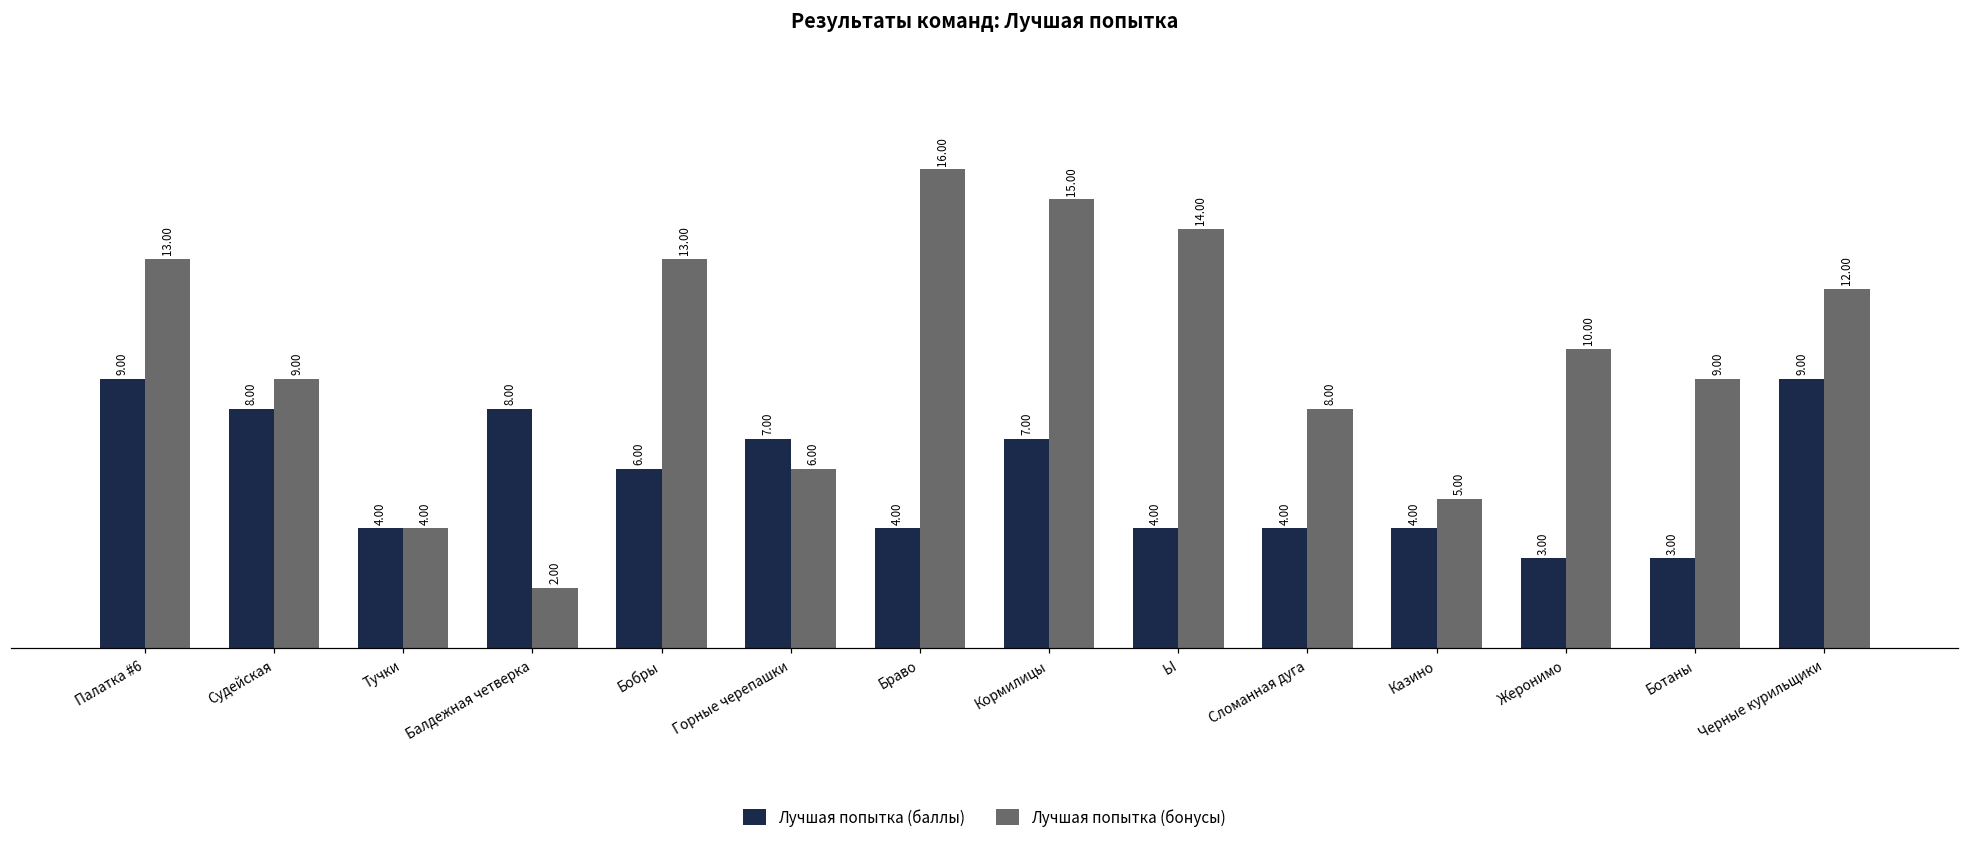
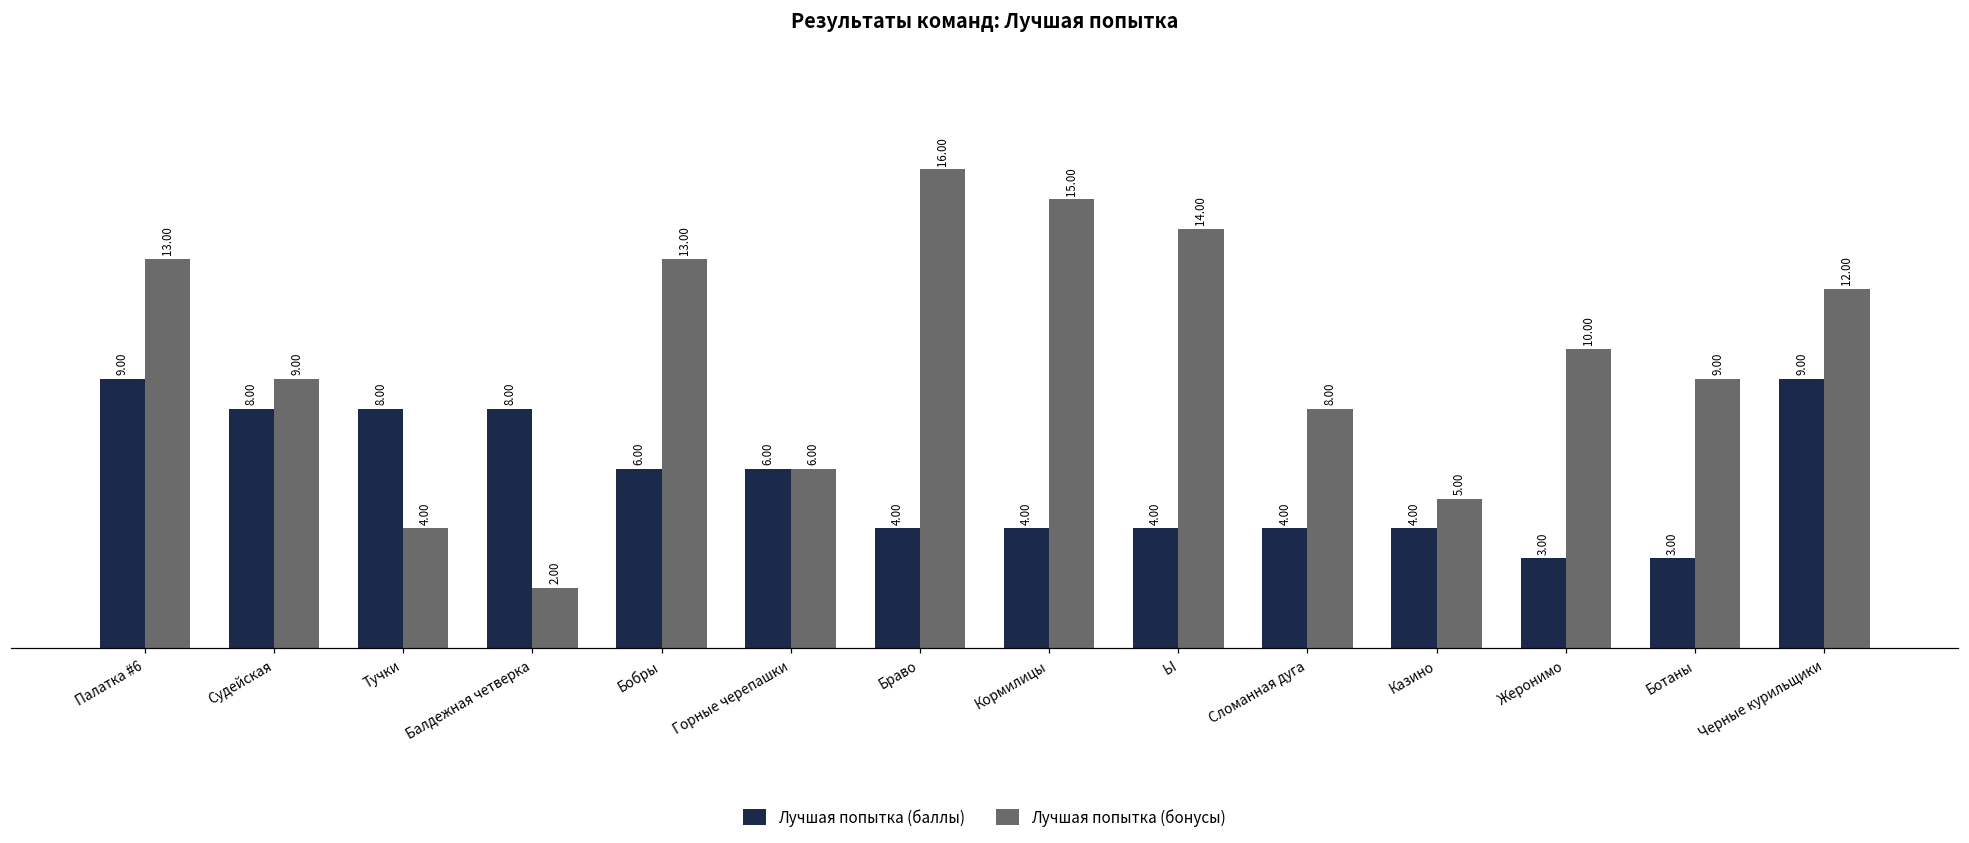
Лучшая попытка (баллы), Тучки: 4.00 -> 8.00
Лучшая попытка (баллы), Горные черепашки: 7.00 -> 6.00
Лучшая попытка (баллы), Кормилицы: 7.00 -> 4.00
